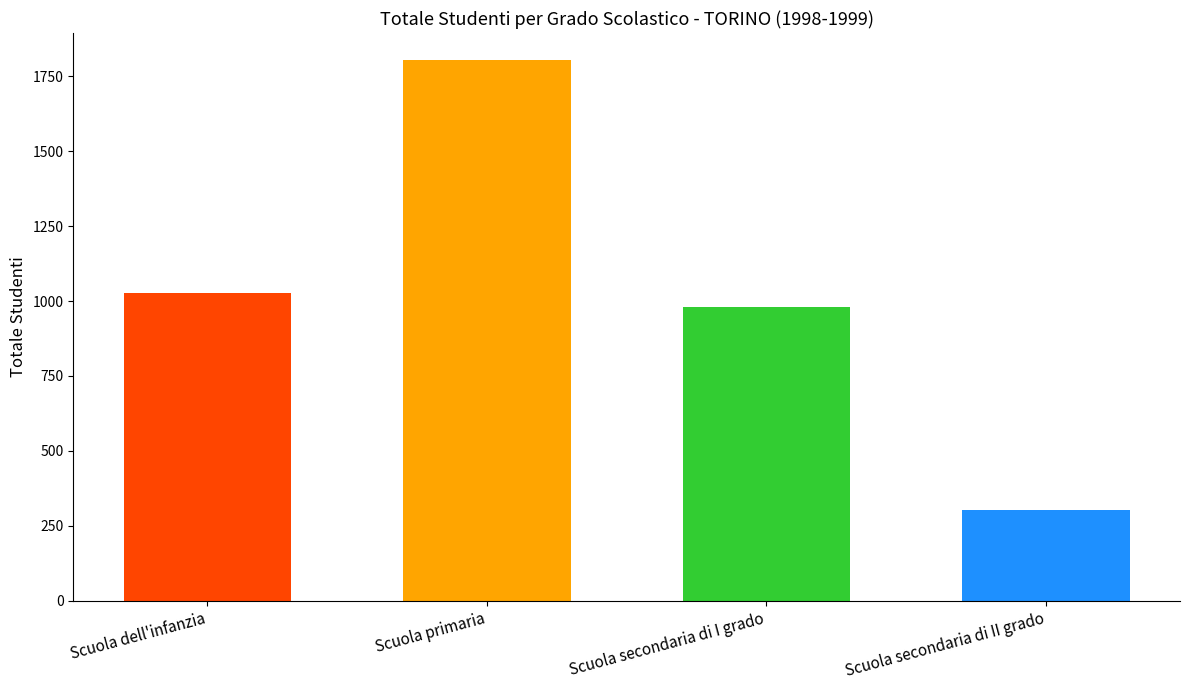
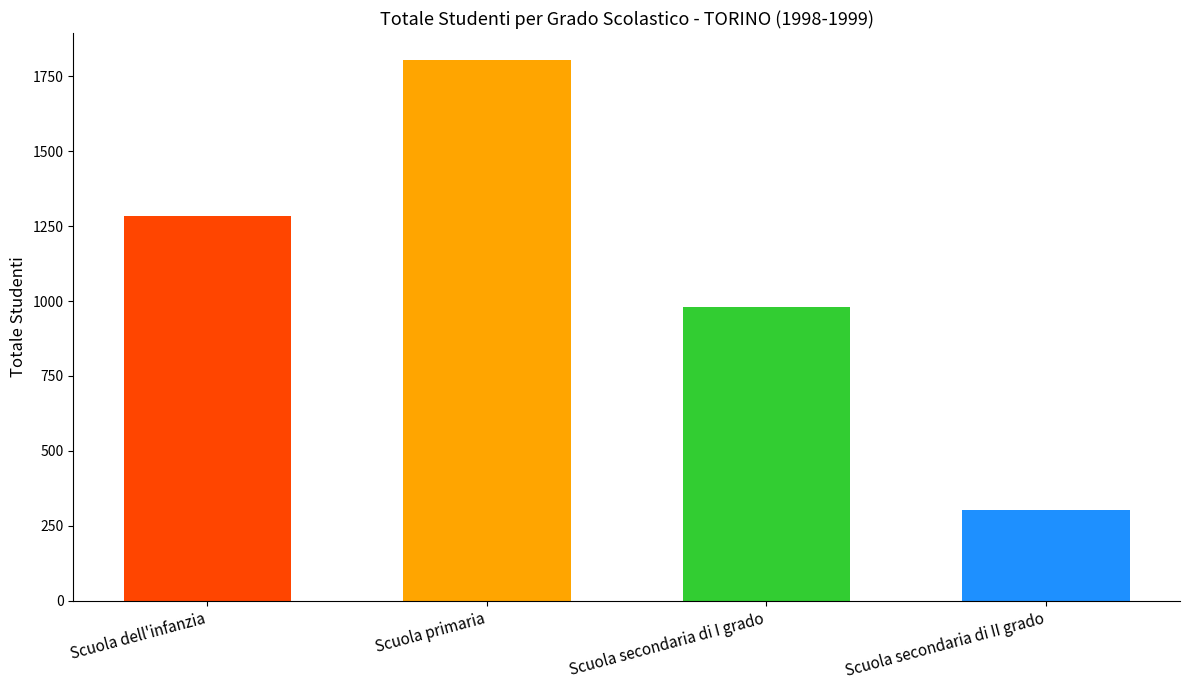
Scuola dell'infanzia: 1030 -> 1280
